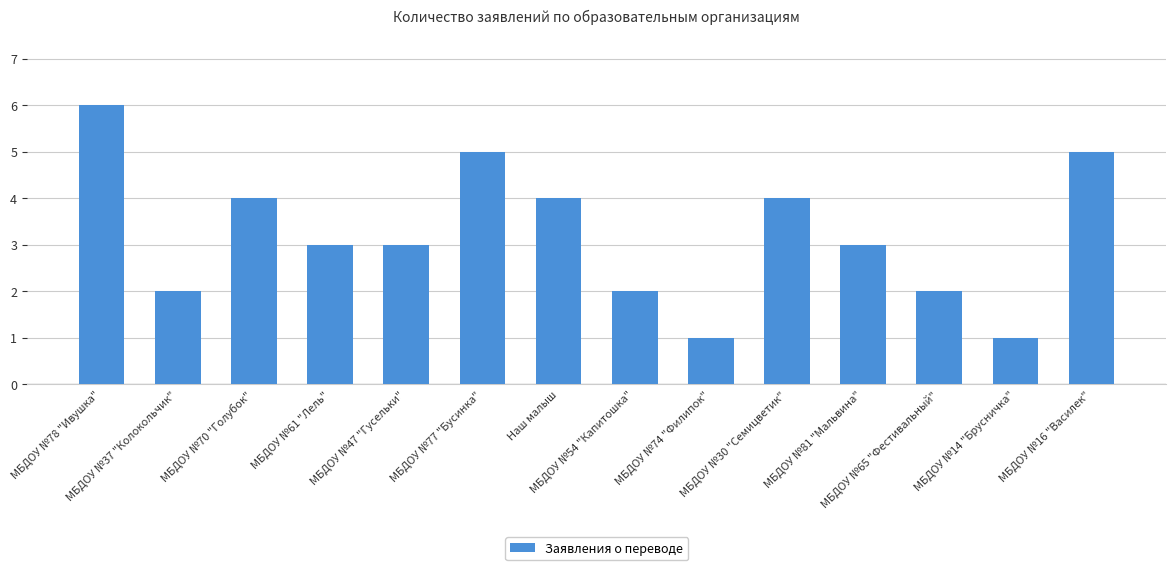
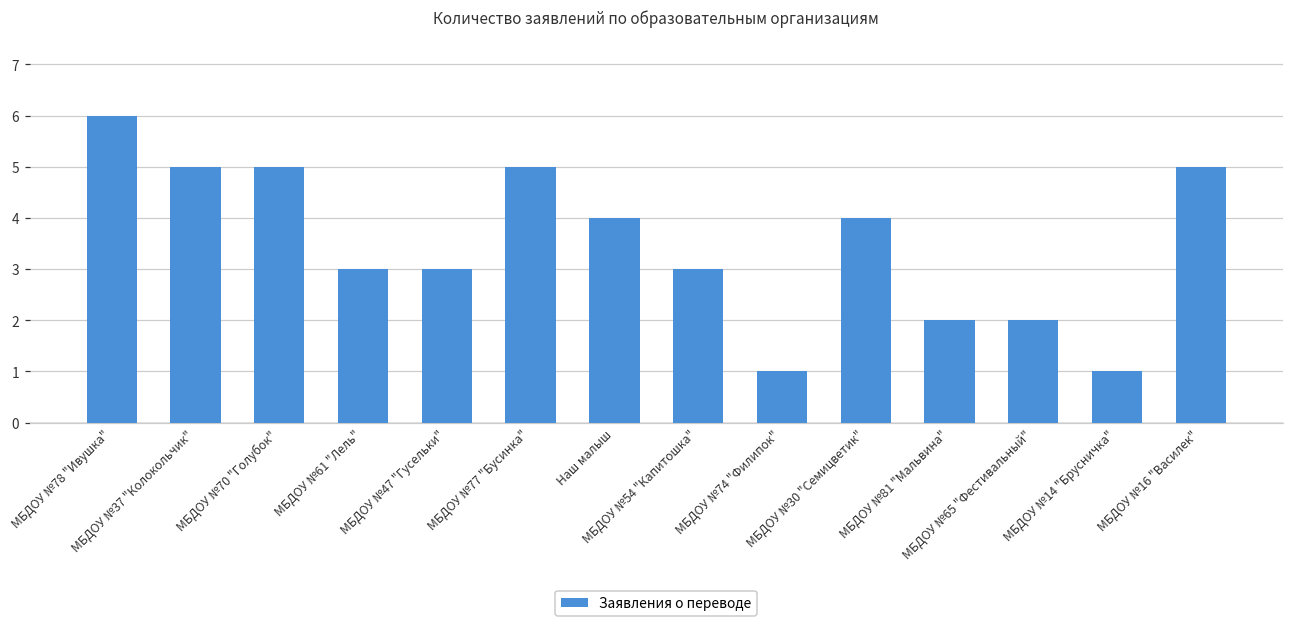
МБДОУ №37 "Колокольчик": 2 -> 5
МБДОУ №70 "Голубок": 4 -> 5
МБДОУ №54 "Капитошка": 2 -> 3
МБДОУ №81 "Мальвина": 3 -> 2
